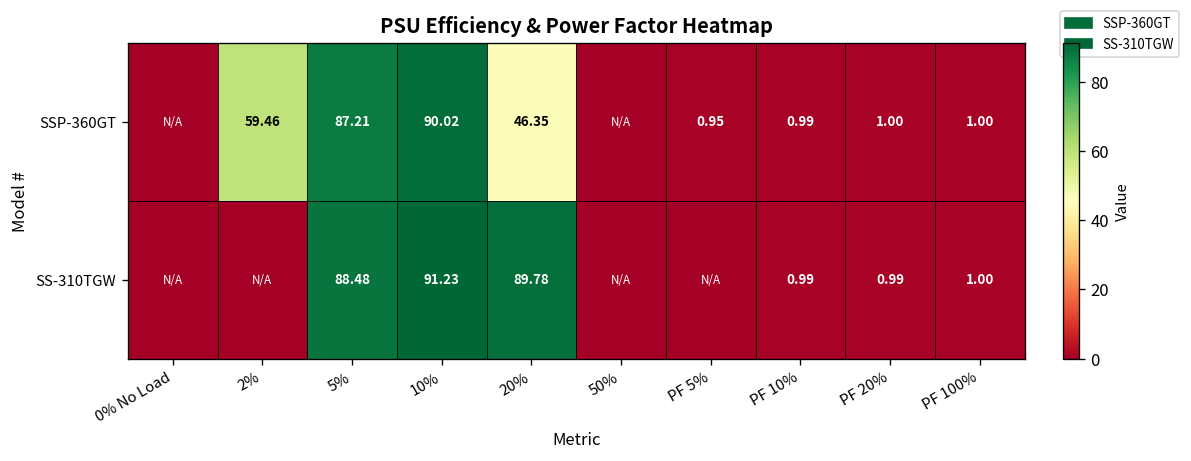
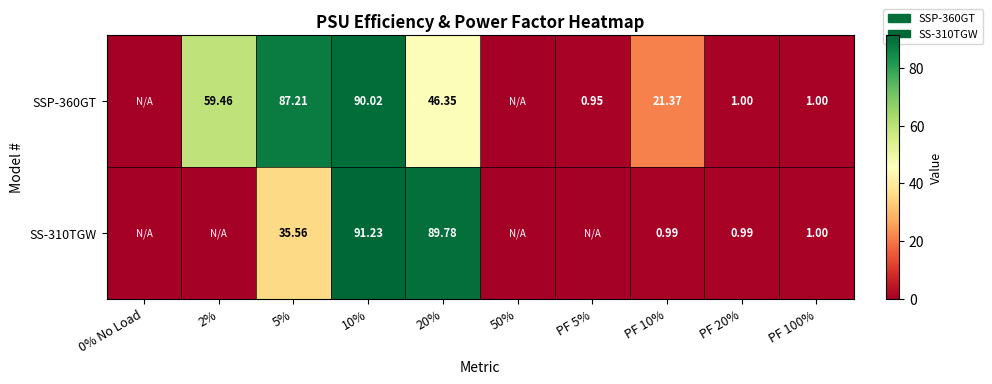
SSP-360GT, PF 10%: 0.99 -> 21.37
SS-310TGW, 5%: 88.48 -> 35.56
